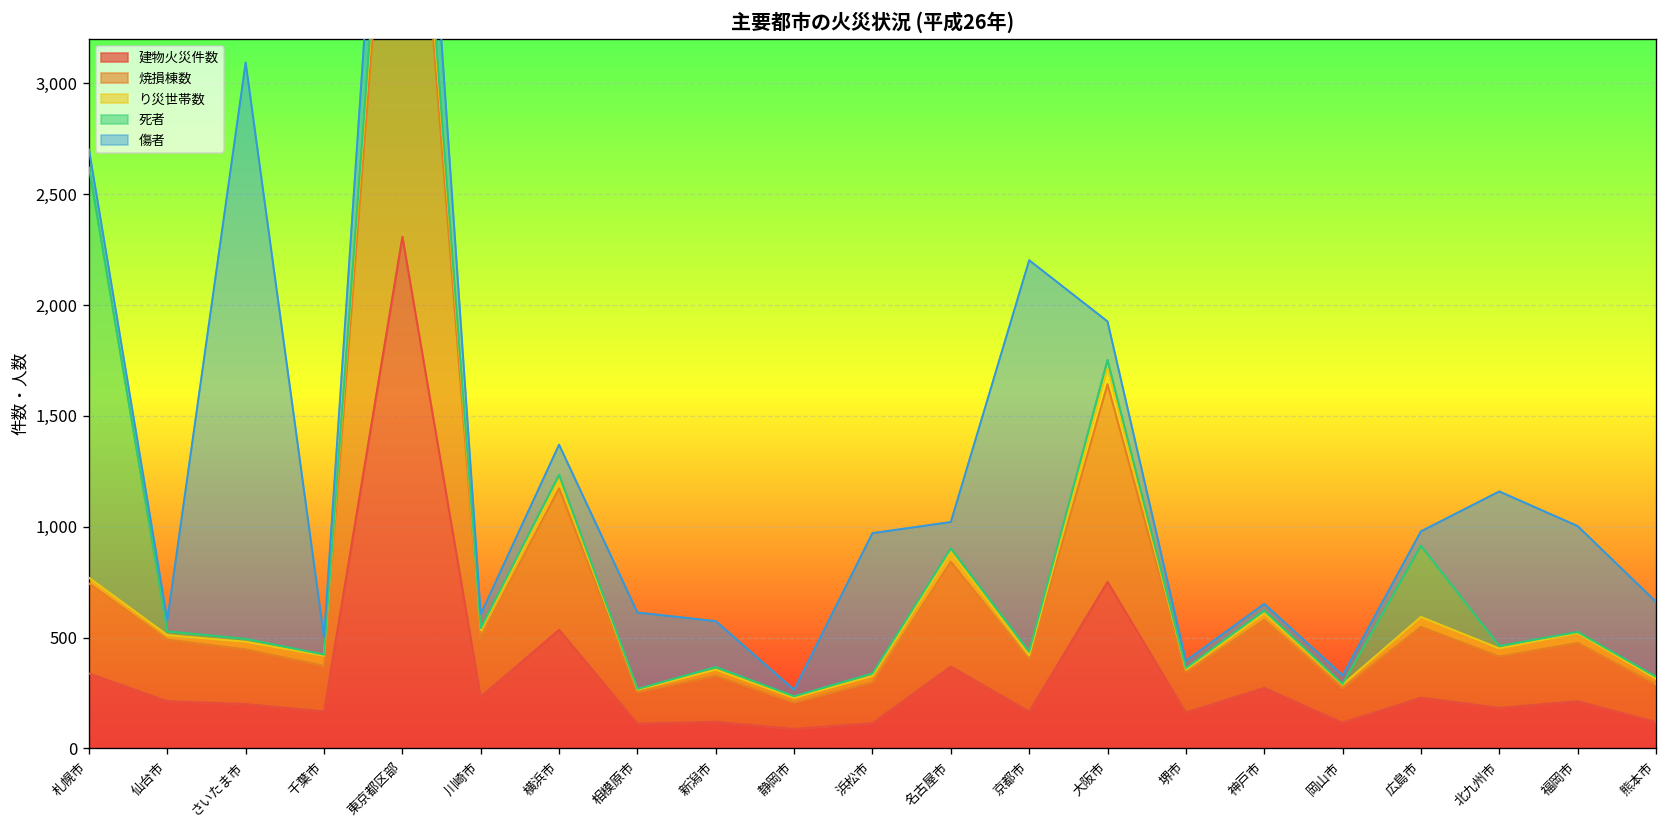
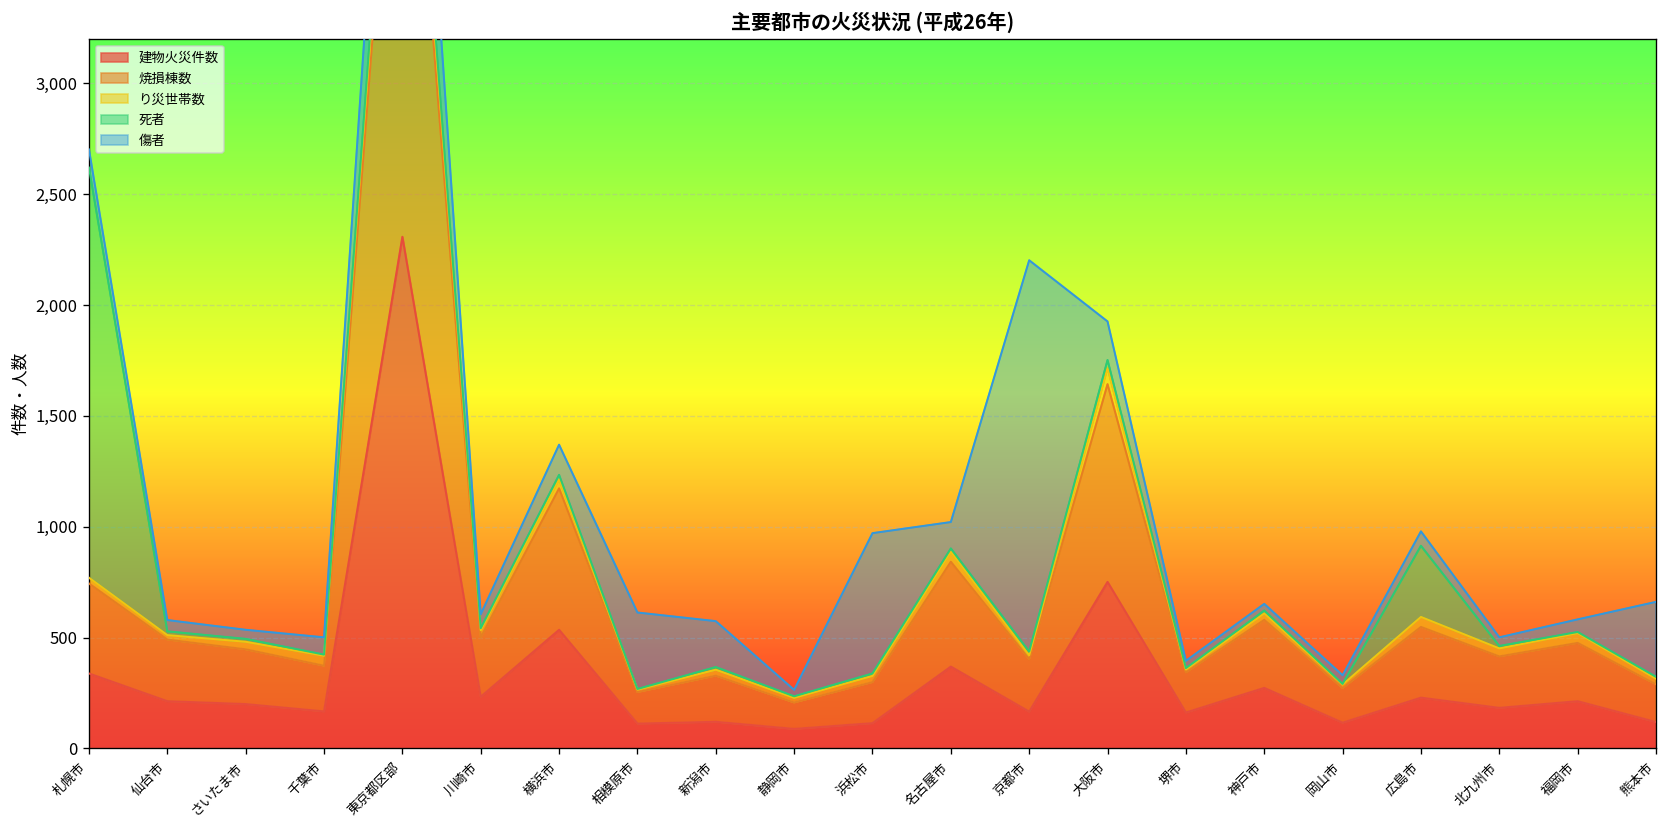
傷者, さいたま市: 2,600 -> 40
傷者, 北九州市: 700 -> 40
傷者, 福岡市: 480 -> 60
